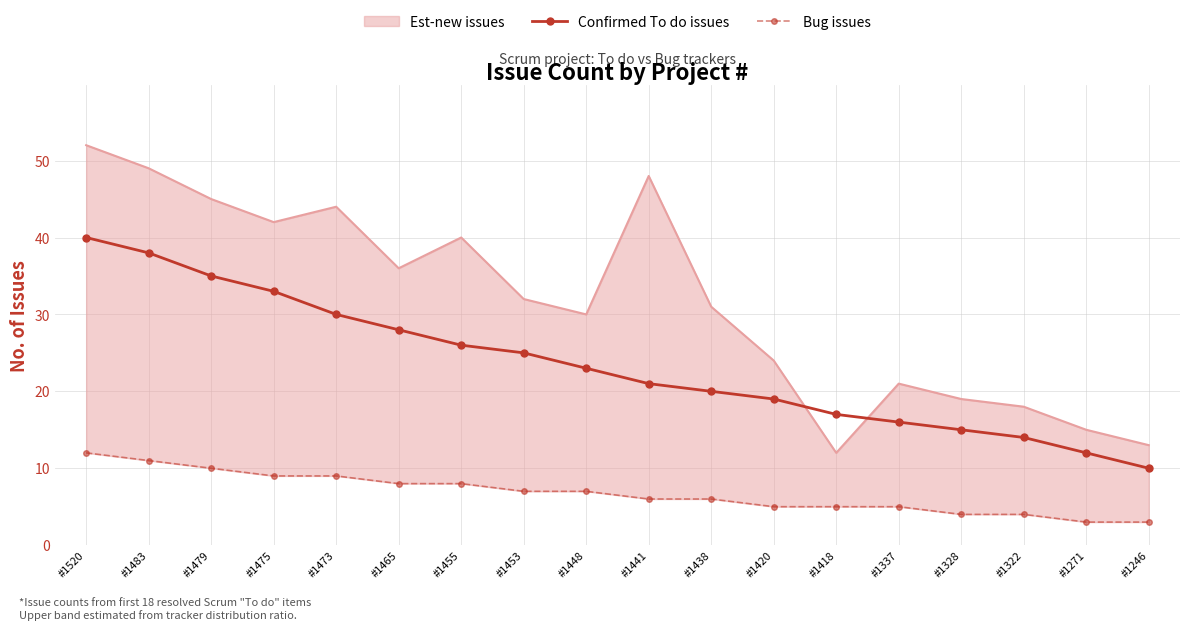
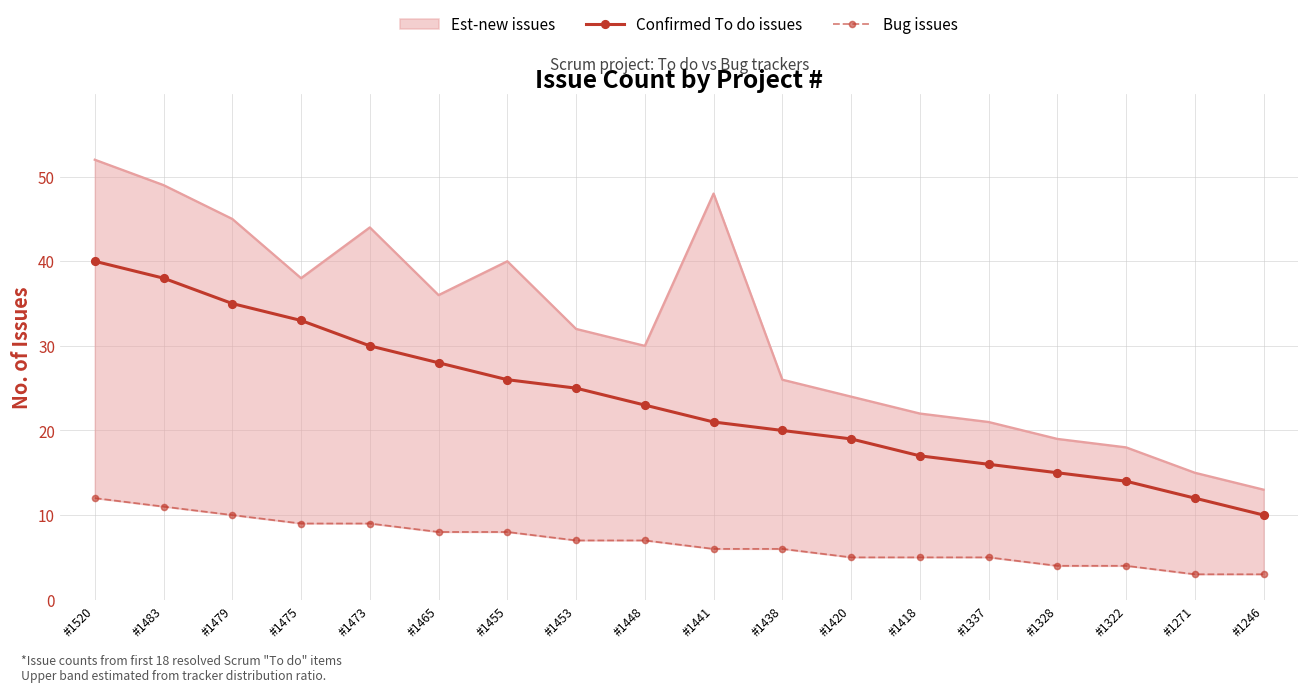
Est-new issues, #1475: 42 -> 38
Est-new issues, #1438: 31 -> 26
Est-new issues, #1418: 12 -> 22
